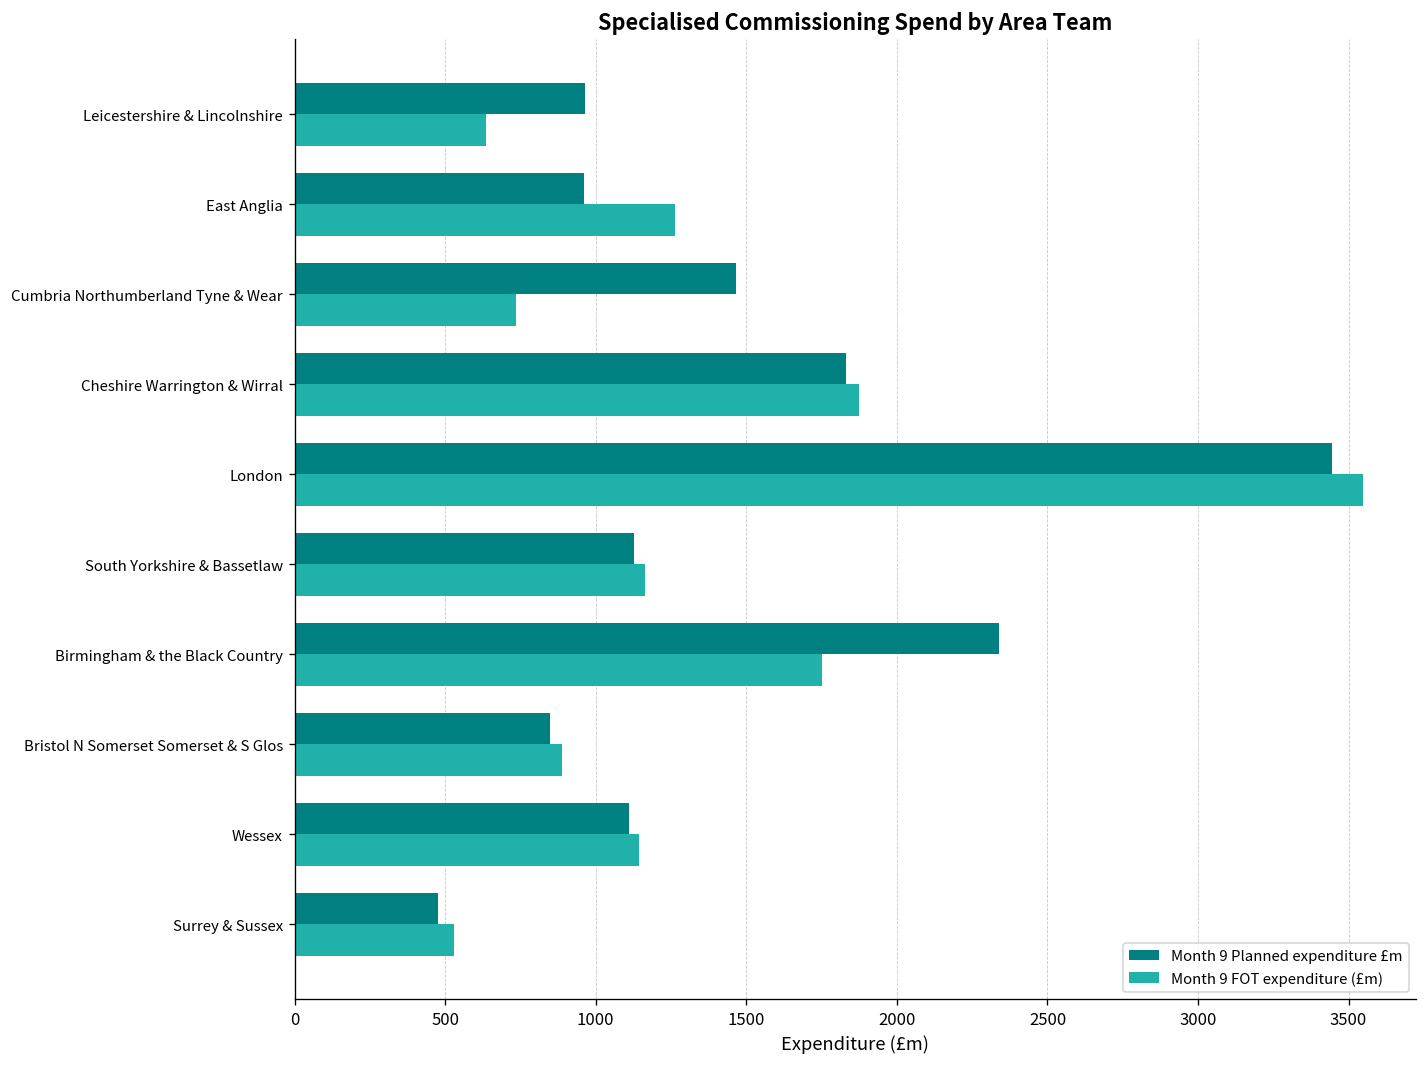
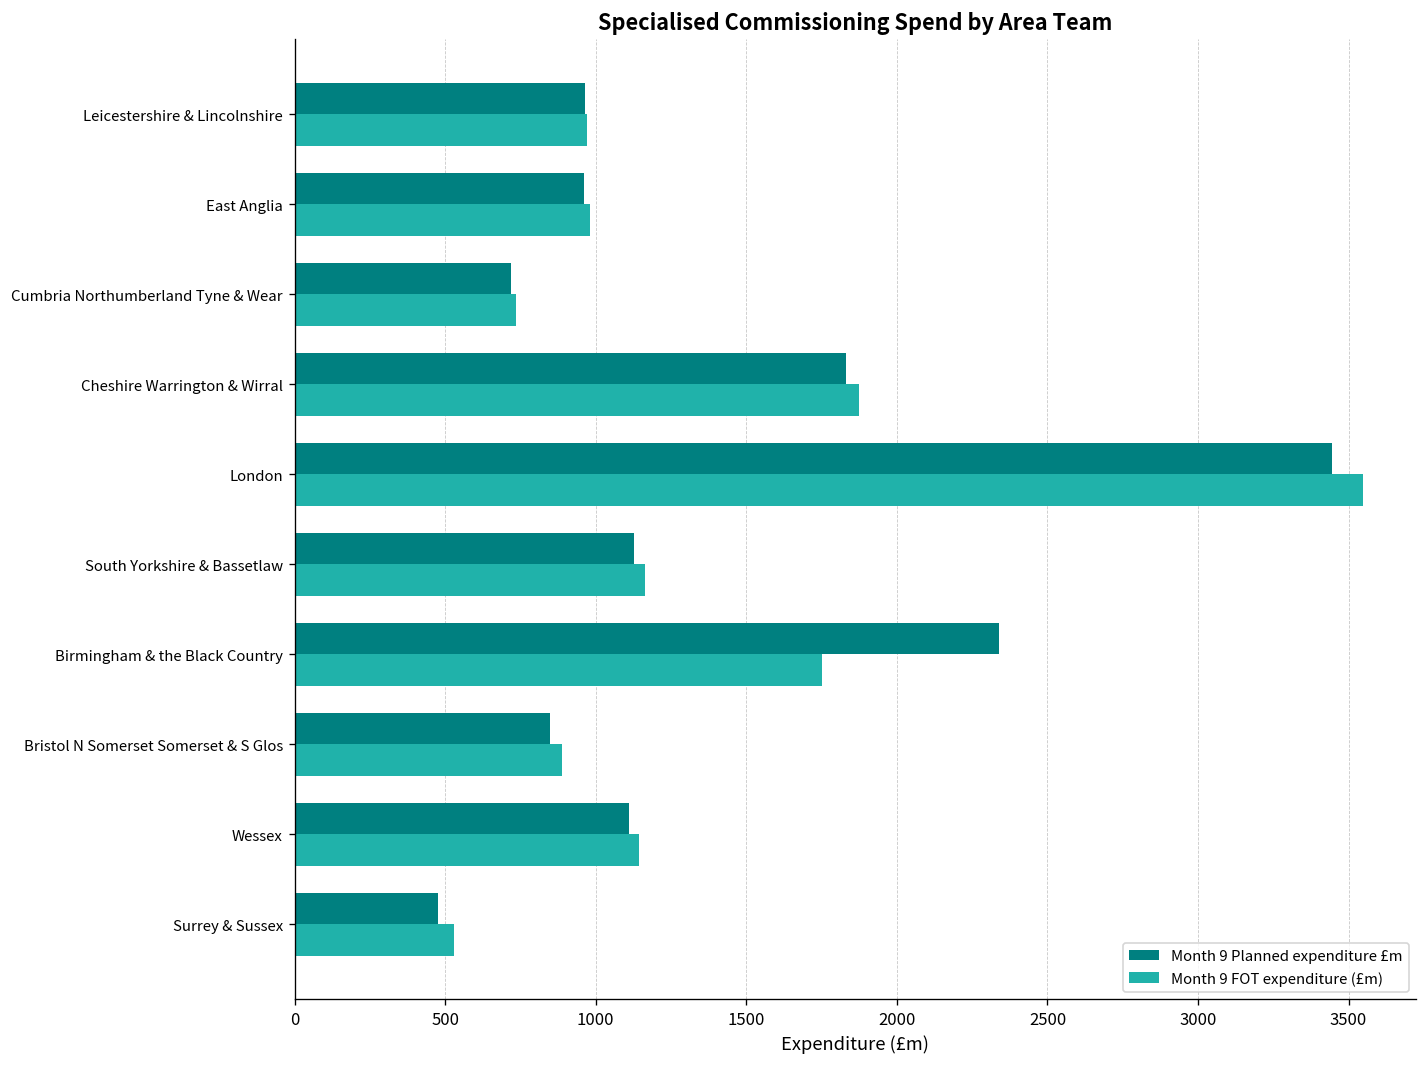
Month 9 FOT expenditure (£m), Leicestershire & Lincolnshire: 640 -> 970
Month 9 FOT expenditure (£m), East Anglia: 1260 -> 980
Month 9 Planned expenditure £m, Cumbria Northumberland Tyne & Wear: 1470 -> 720
